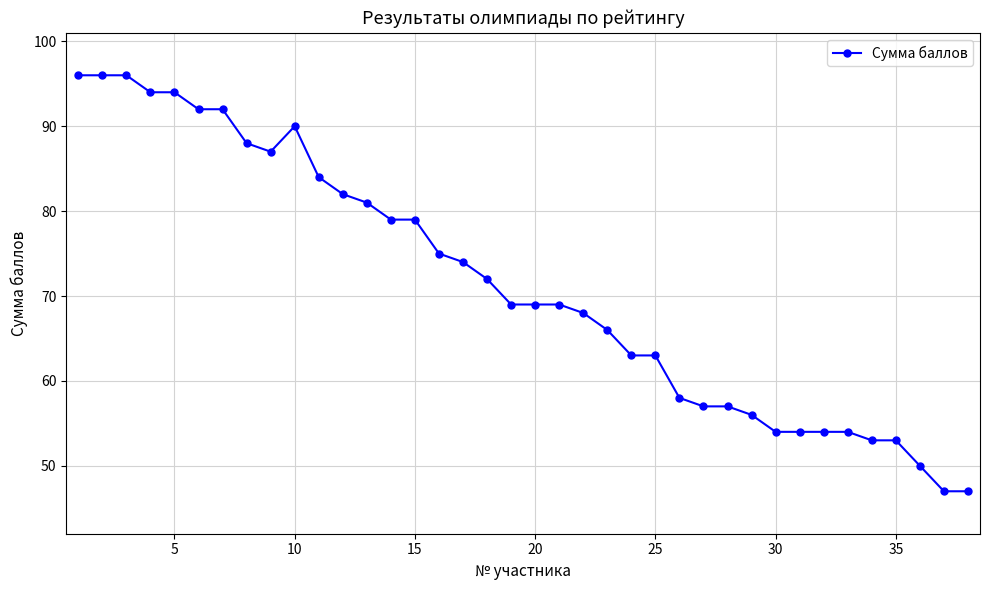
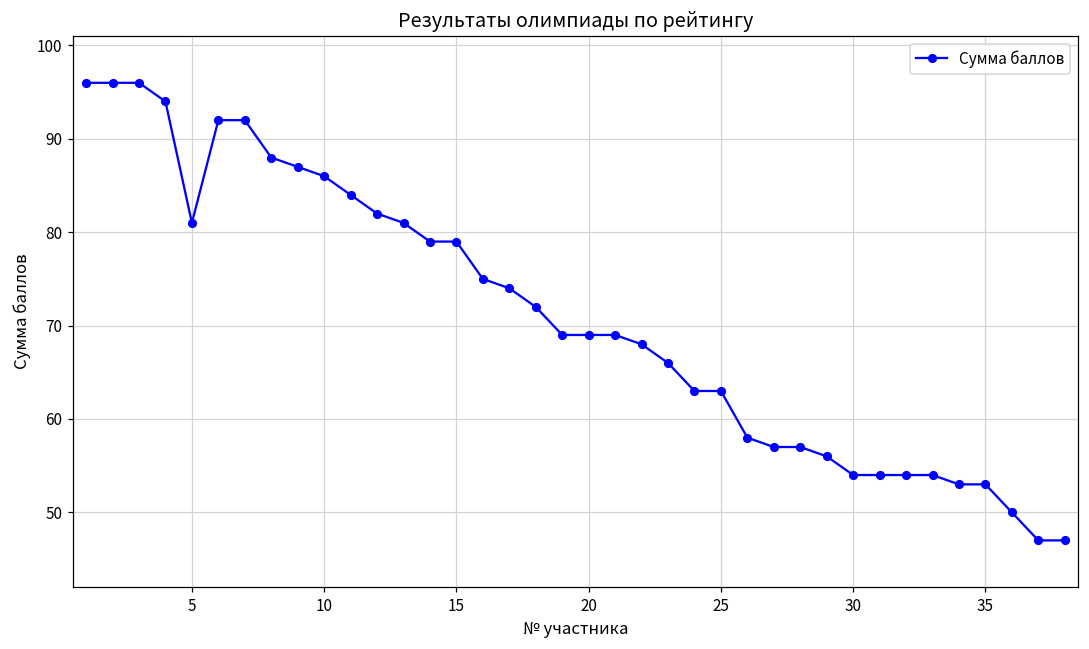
5: 94 -> 81
10: 90 -> 86
